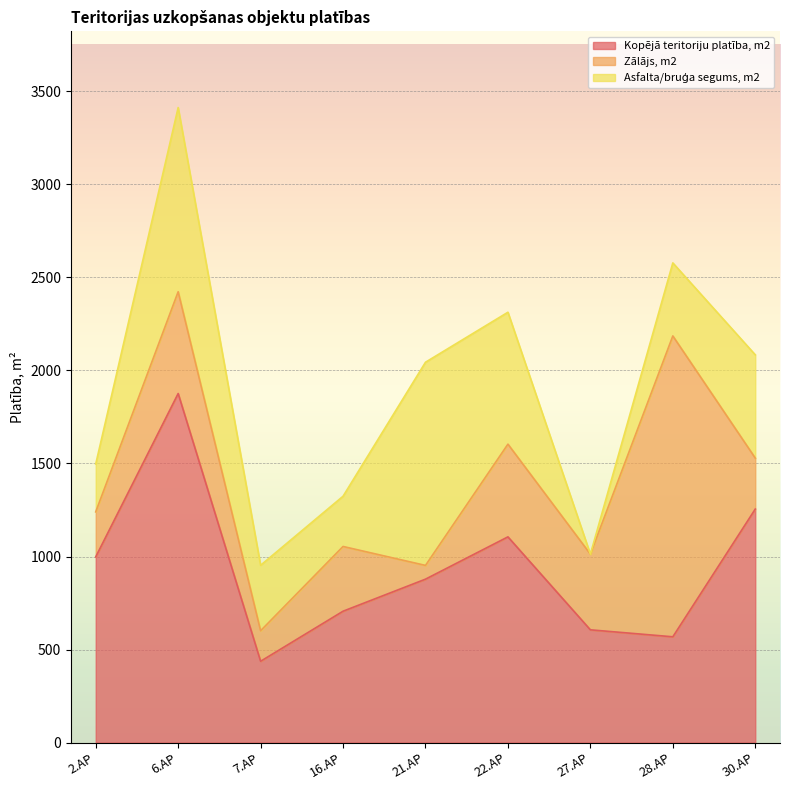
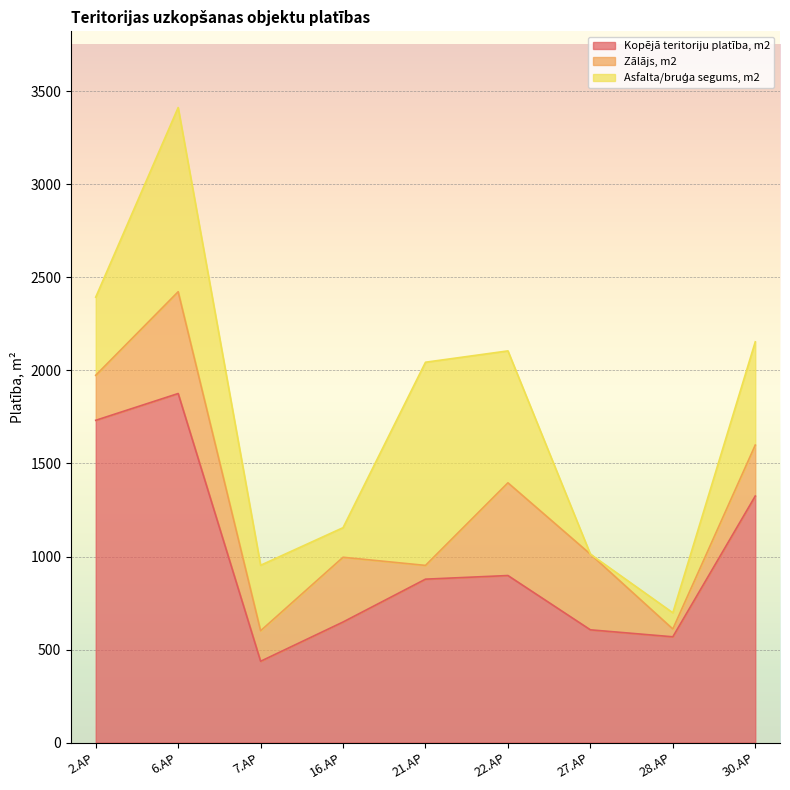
Kopējā teritoriju platība, m2, 2.AP: 1000 -> 1730
Asfalta/bruģa segums, m2, 2.AP: 260 -> 420
Kopējā teritoriju platība, m2, 16.AP: 710 -> 650
Asfalta/bruģa segums, m2, 16.AP: 270 -> 160
Kopējā teritoriju platība, m2, 22.AP: 1110 -> 900
Zālājs, m2, 28.AP: 1620 -> 40
Asfalta/bruģa segums, m2, 28.AP: 390 -> 90
Kopējā teritoriju platība, m2, 30.AP: 1260 -> 1330
